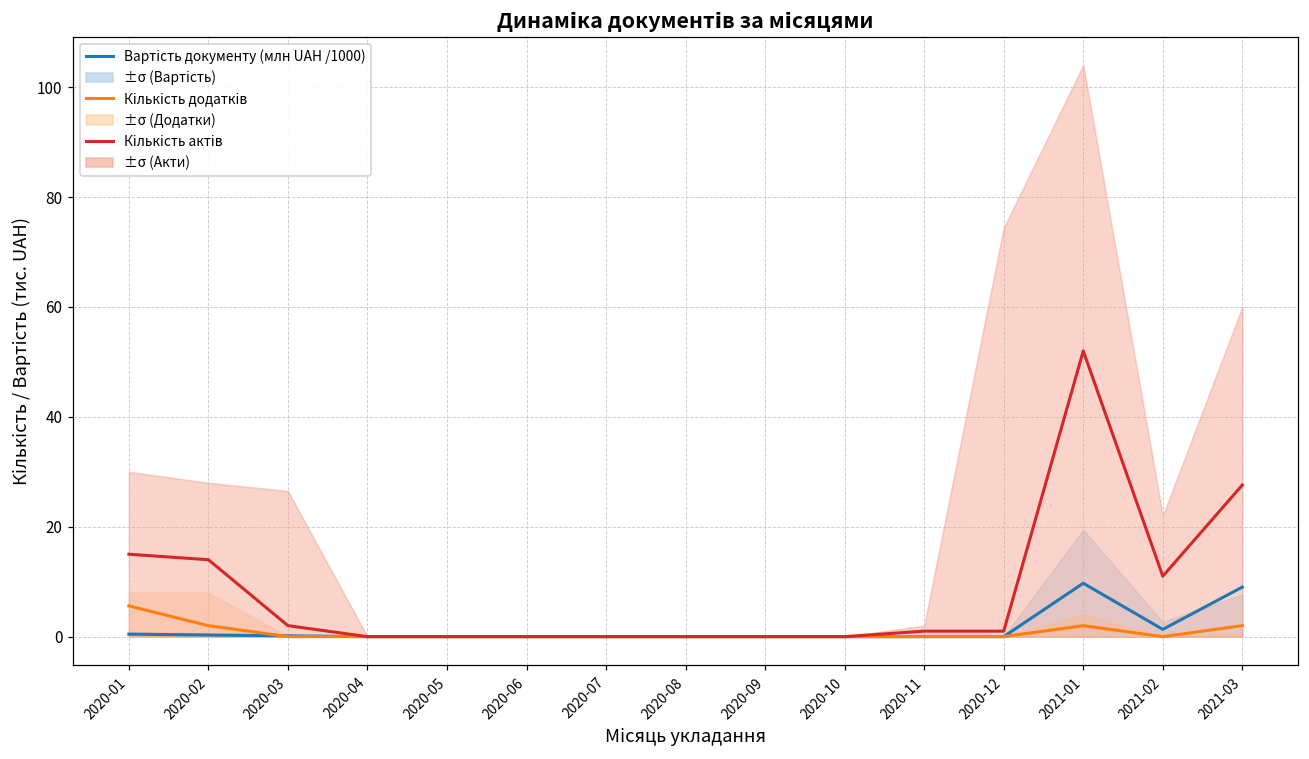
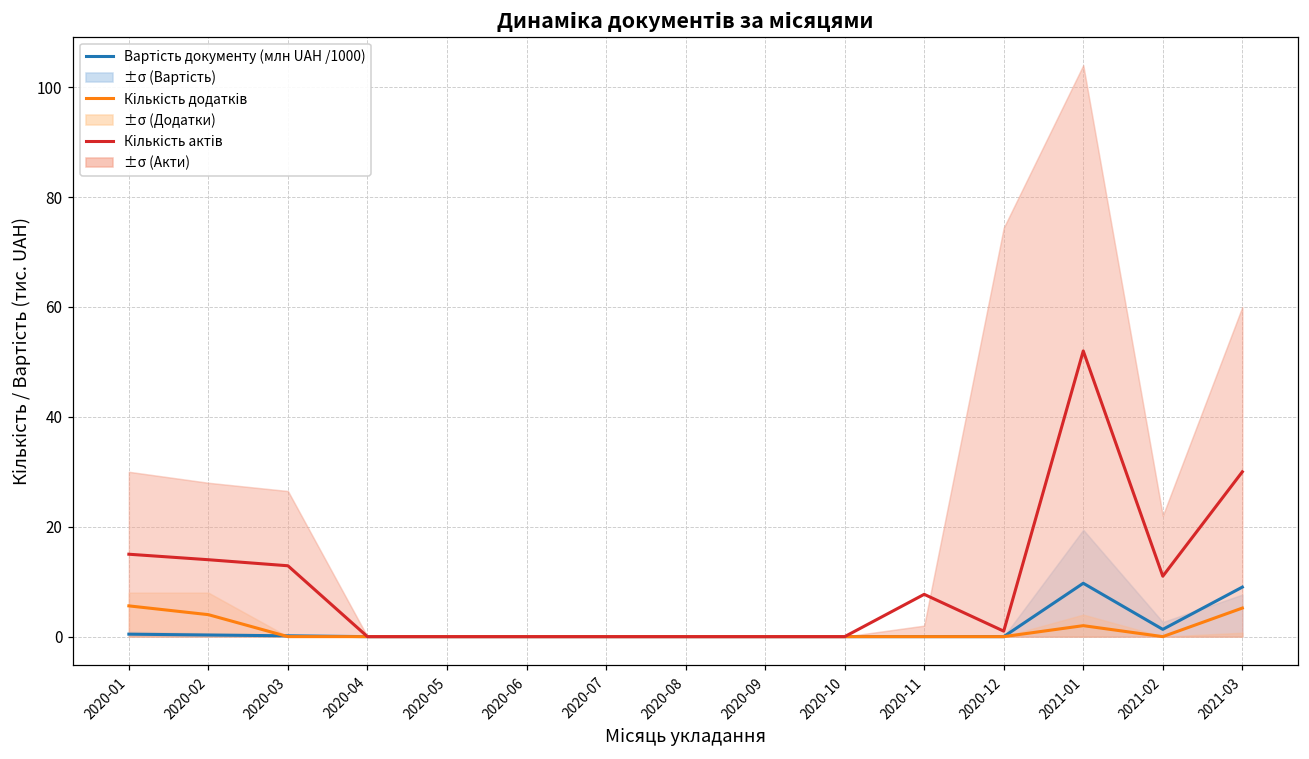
Кількість додатків, 2020-02: 2 -> 4
Кількість актів, 2020-03: 2 -> 13
Кількість актів, 2020-11: 1 -> 8
Кількість додатків, 2021-03: 2 -> 5
Кількість актів, 2021-03: 28 -> 30
